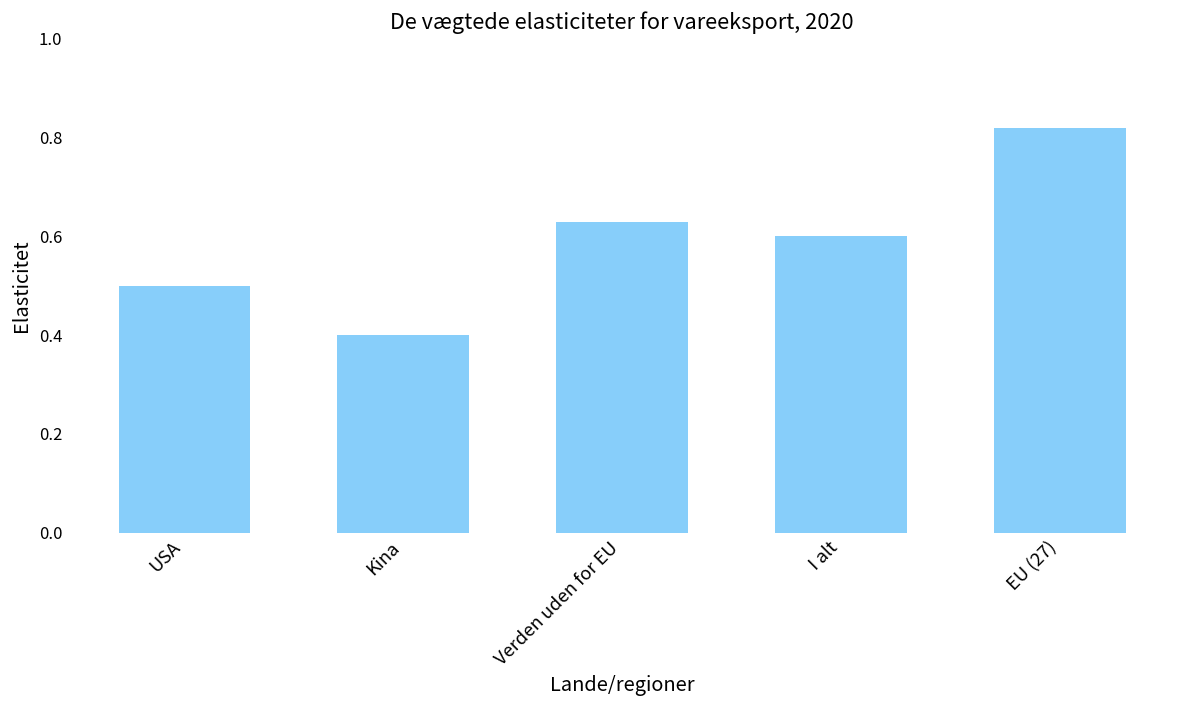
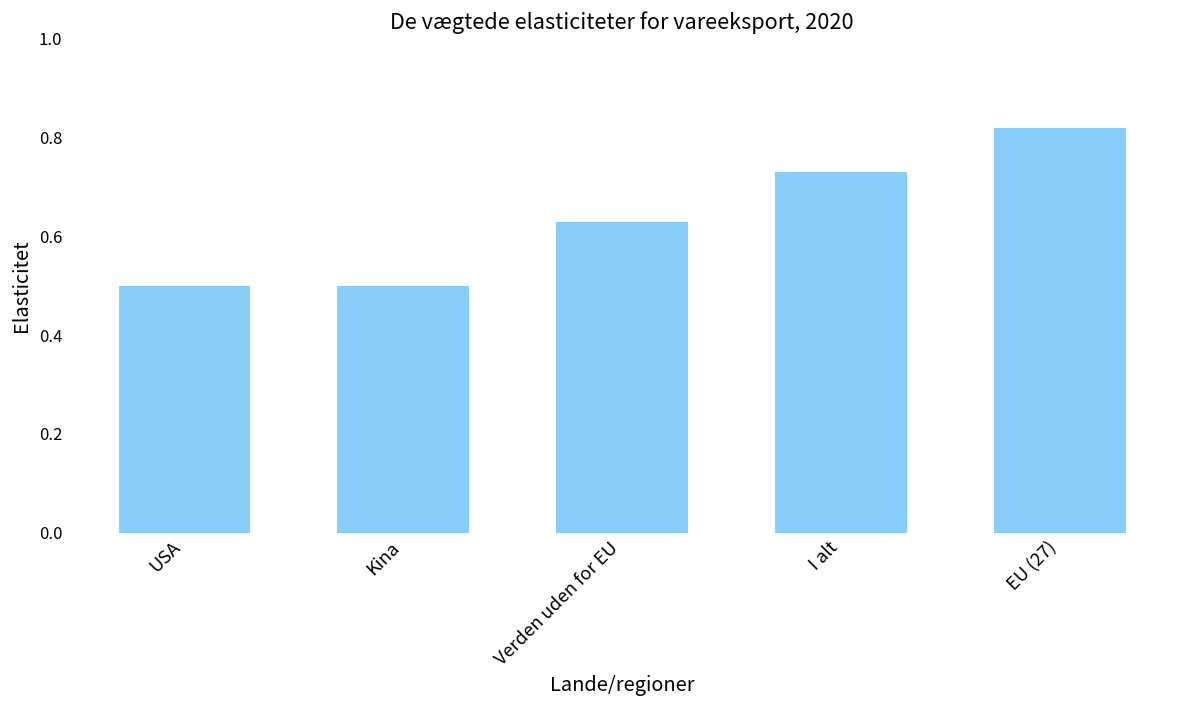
Kina: 0.4 -> 0.5
I alt: 0.60 -> 0.73
